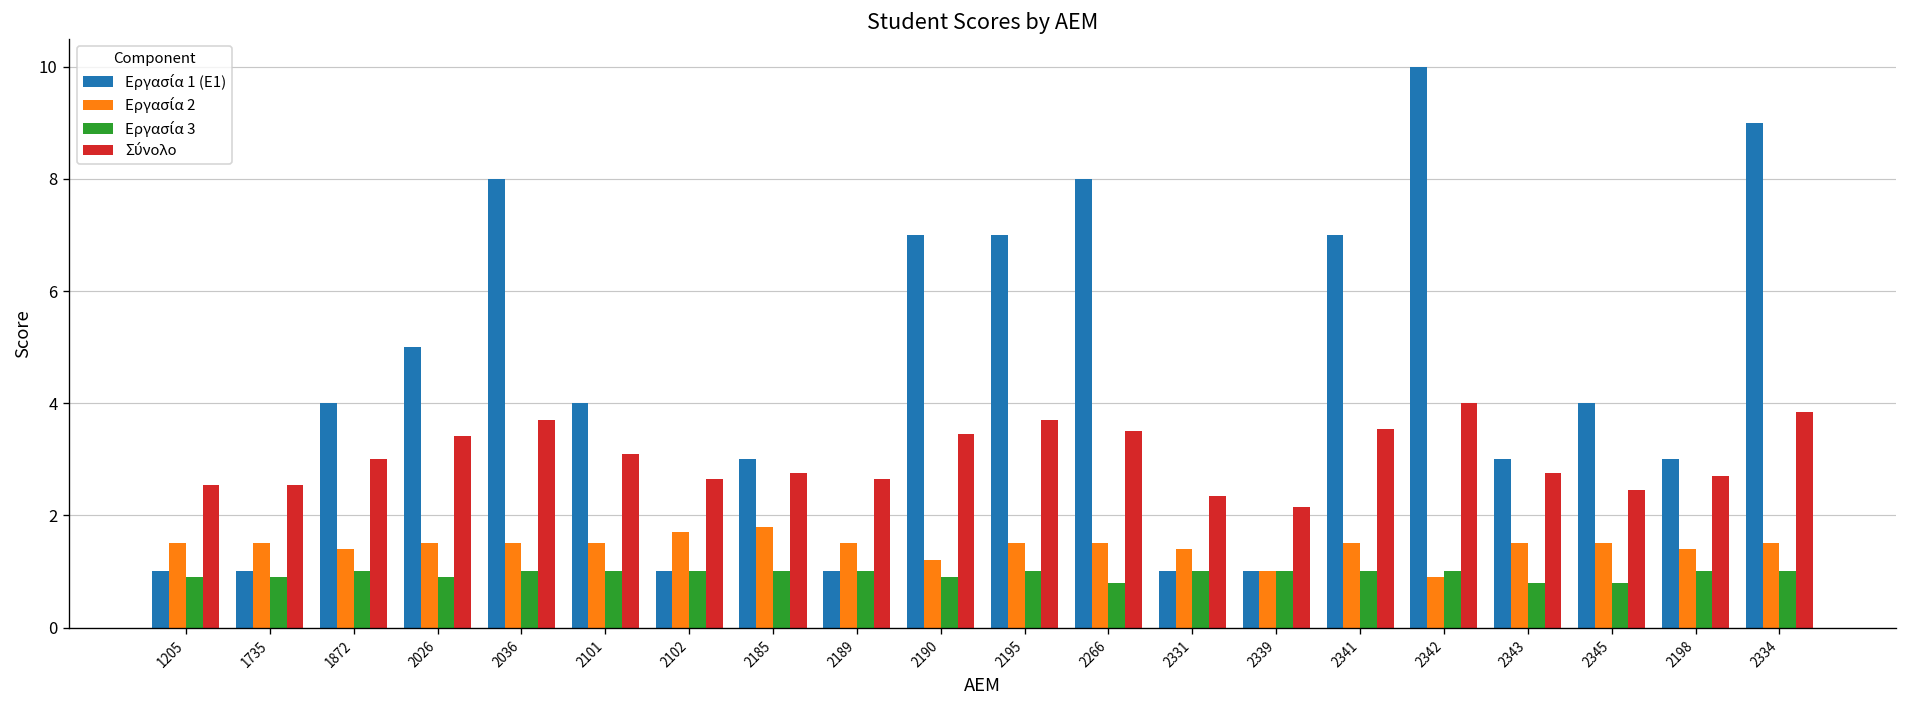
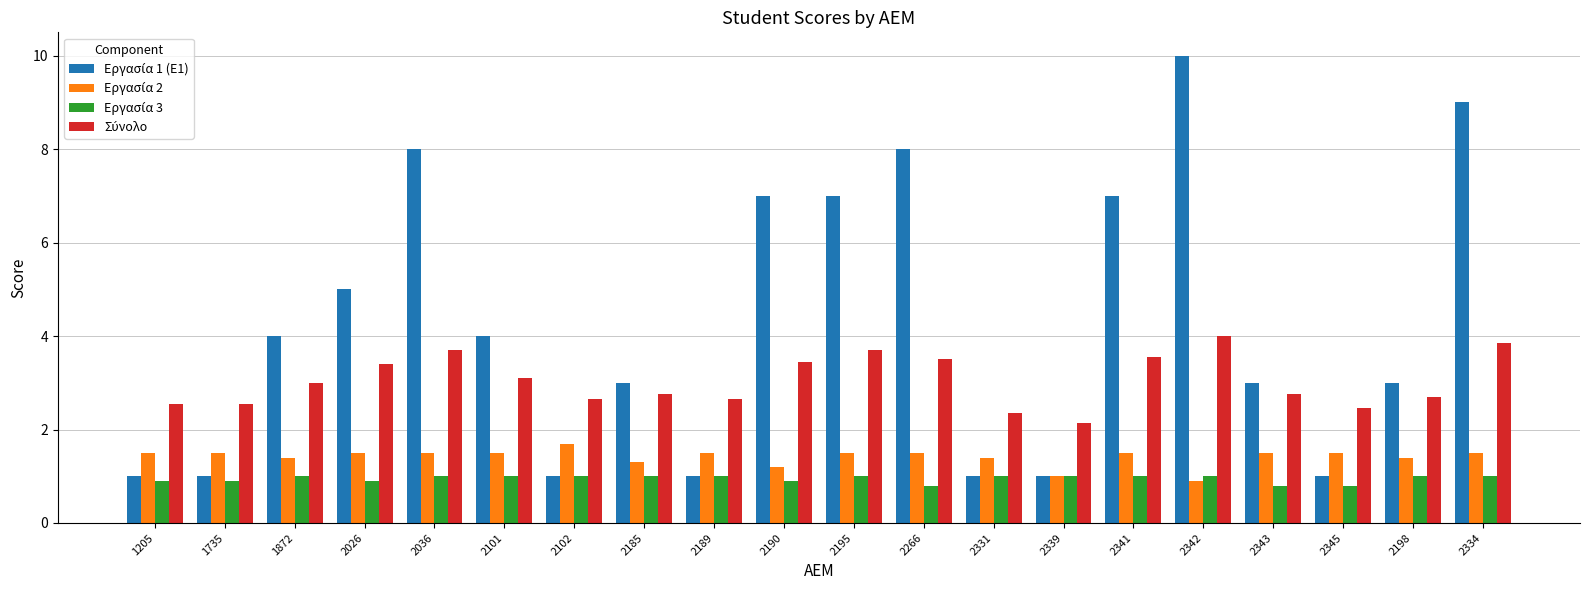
Εργασία 2, 2185: 1.8 -> 1.3
Εργασία 1 (E1), 2345: 4 -> 1
